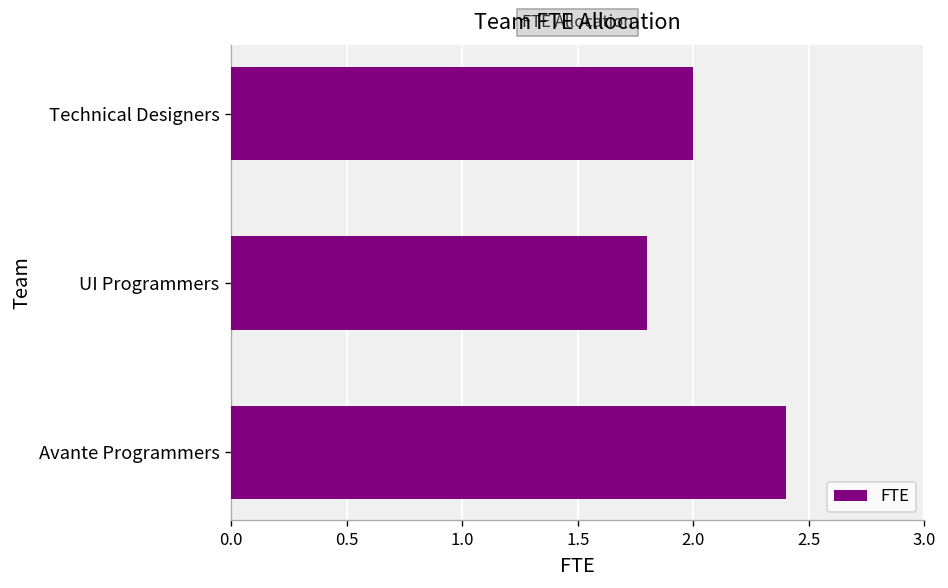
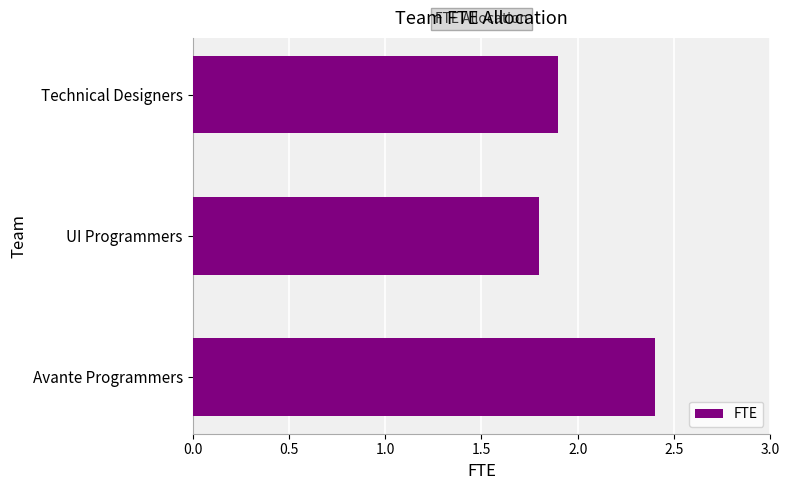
Technical Designers: 2.0 -> 1.9
